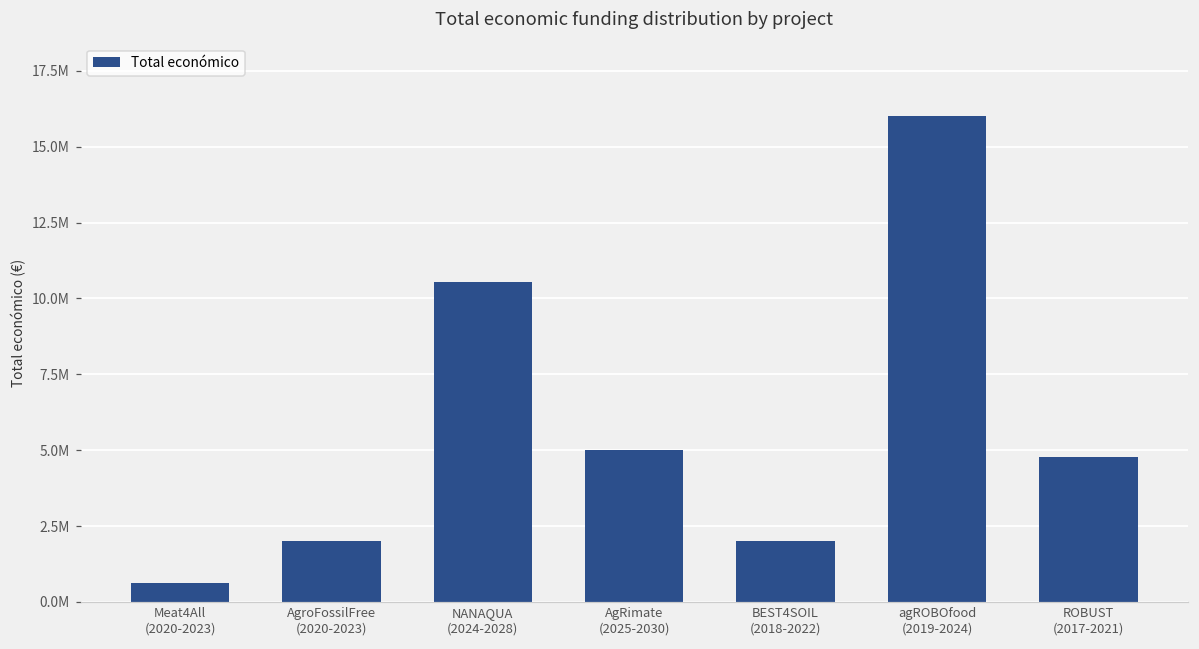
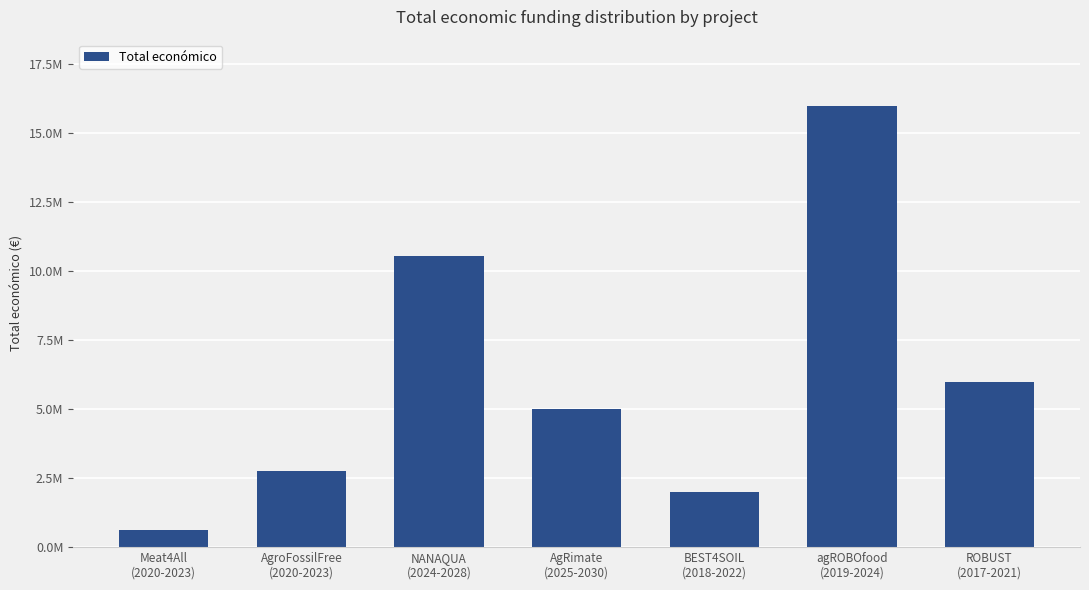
AgroFossilFree (2020-2023): 2000000 -> 2800000
ROBUST (2017-2021): 4800000 -> 6000000
